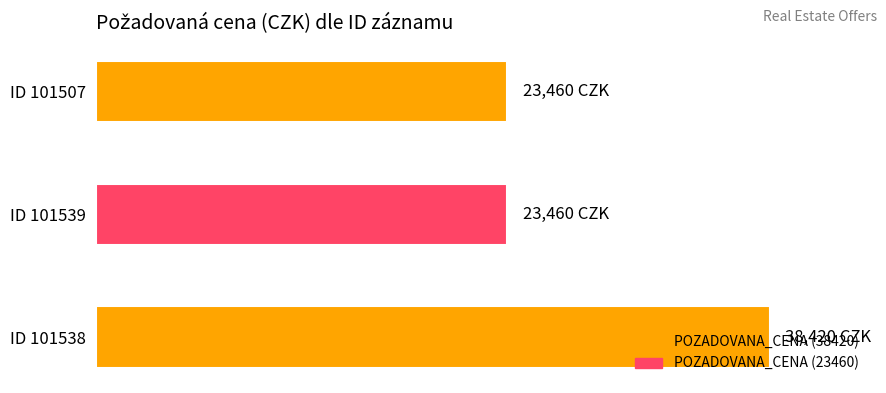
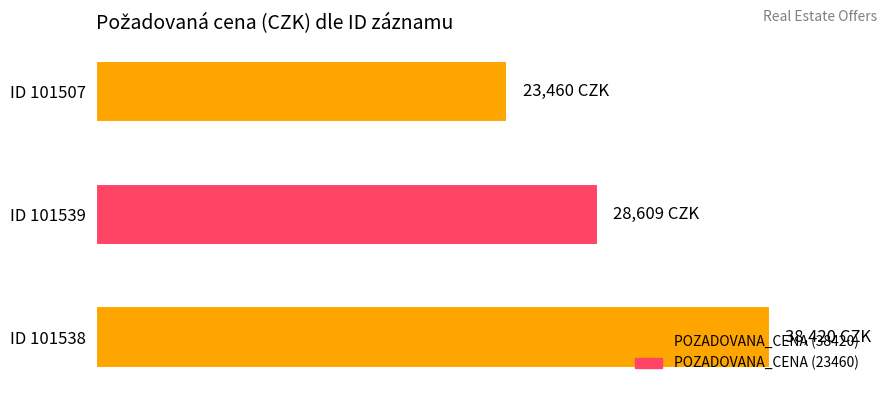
ID 101539: 23,460 -> 28,609
